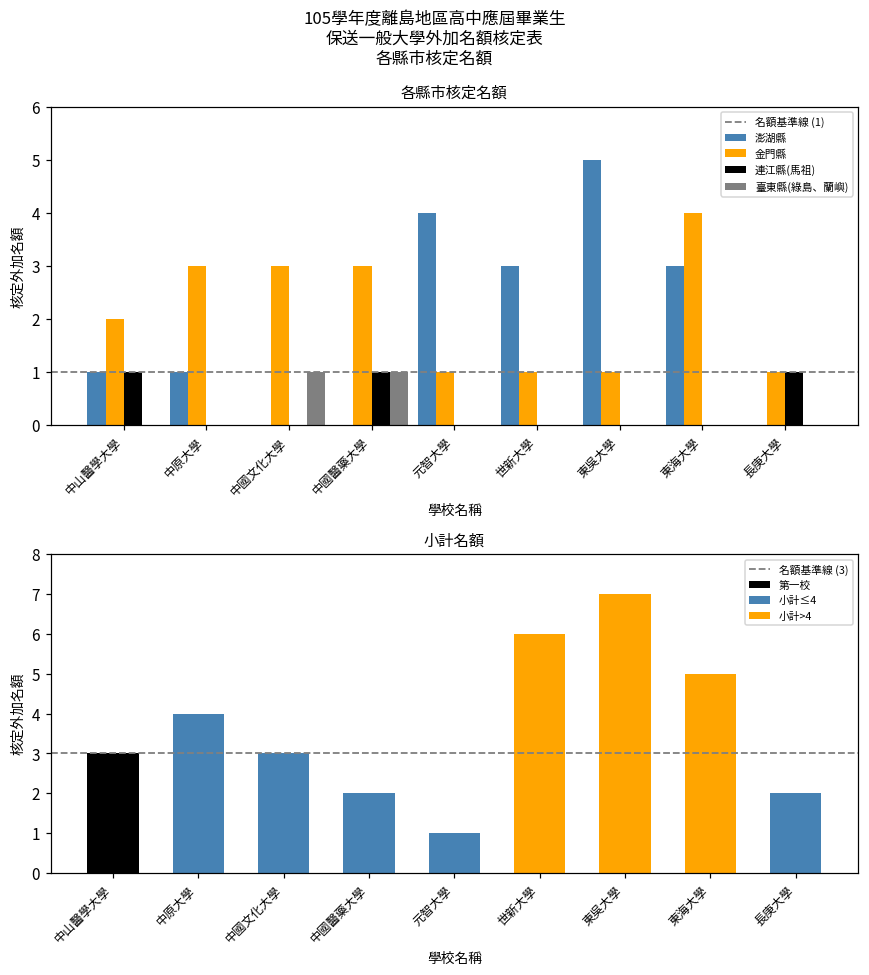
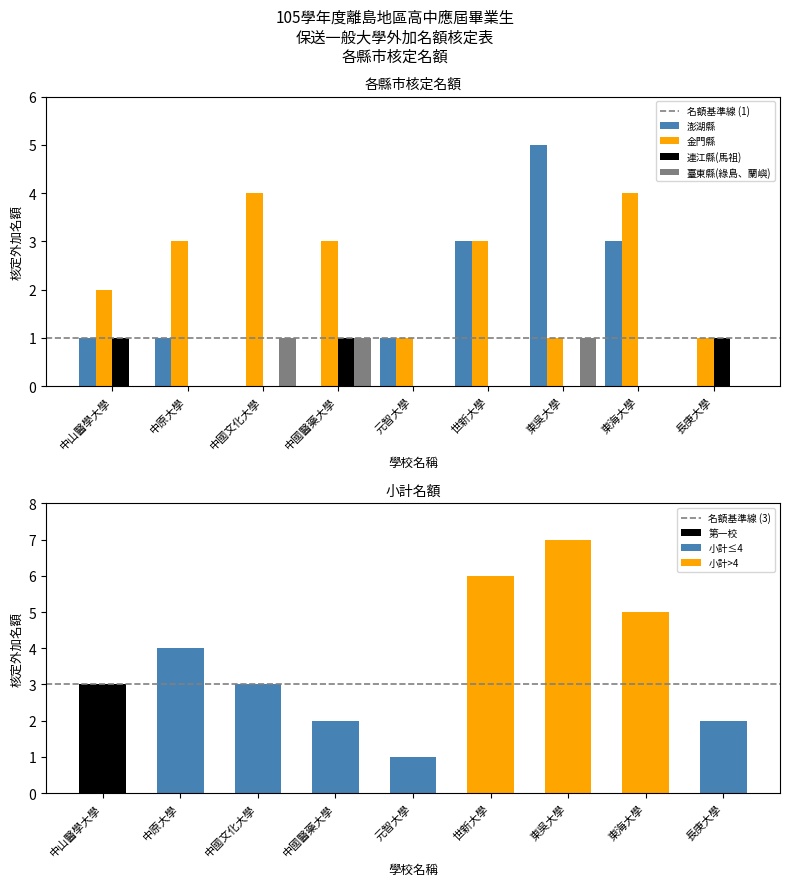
各縣市核定名額, 金門縣, 中國文化大學: 3 -> 4
各縣市核定名額, 澎湖縣, 元智大學: 4 -> 1
各縣市核定名額, 金門縣, 世新大學: 1 -> 3
各縣市核定名額, 臺東縣(綠島、蘭嶼), 東吳大學: 0 -> 1
